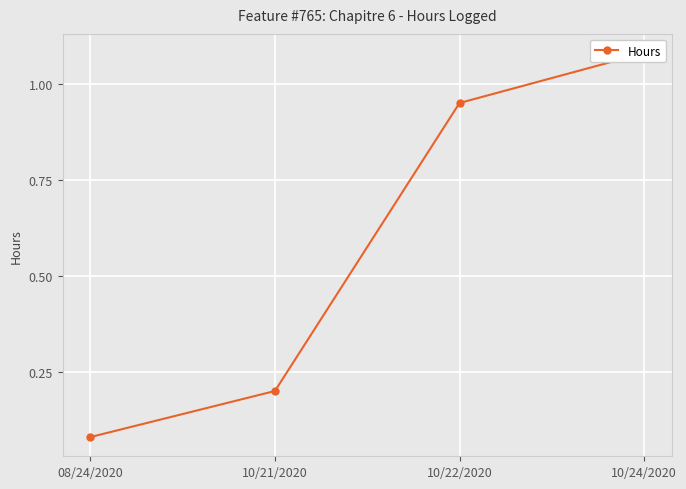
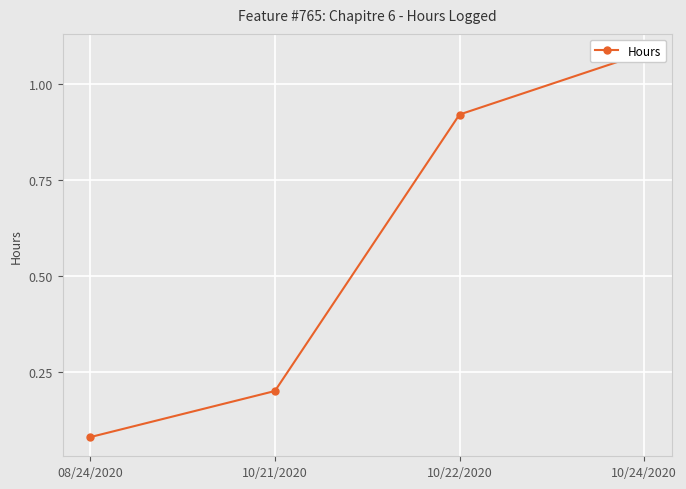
10/22/2020: 0.95 -> 0.92
